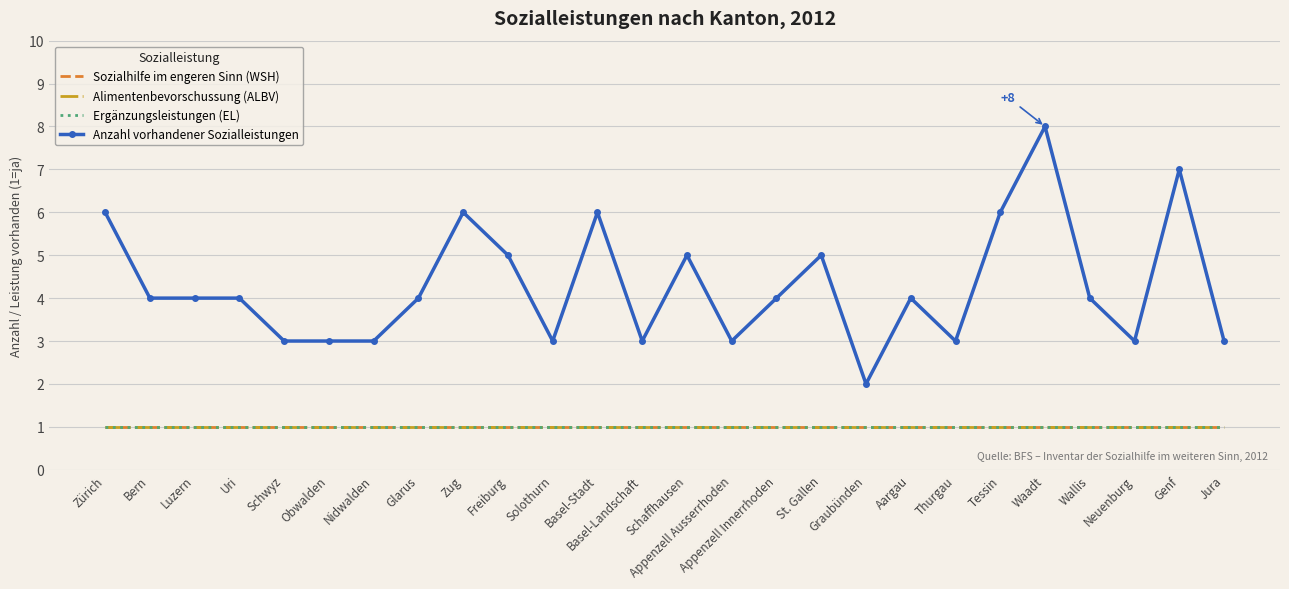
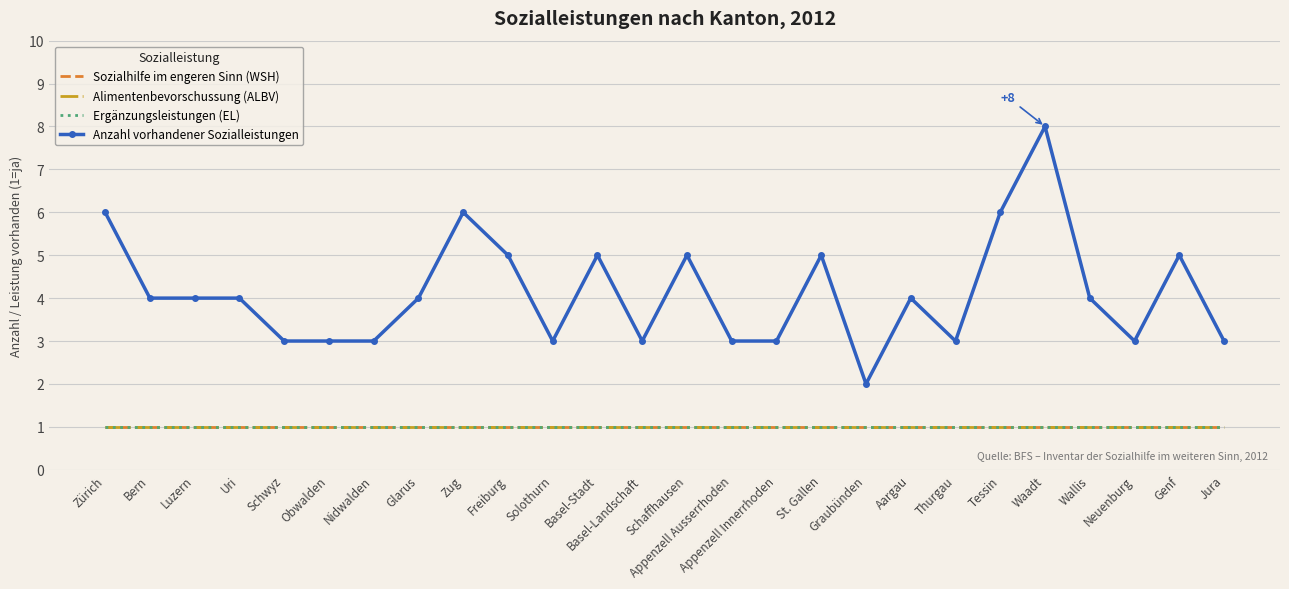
Anzahl vorhandener Sozialleistungen, Basel-Stadt: 6 -> 5
Anzahl vorhandener Sozialleistungen, Appenzell Innerrhoden: 4 -> 3
Anzahl vorhandener Sozialleistungen, Genf: 7 -> 5
